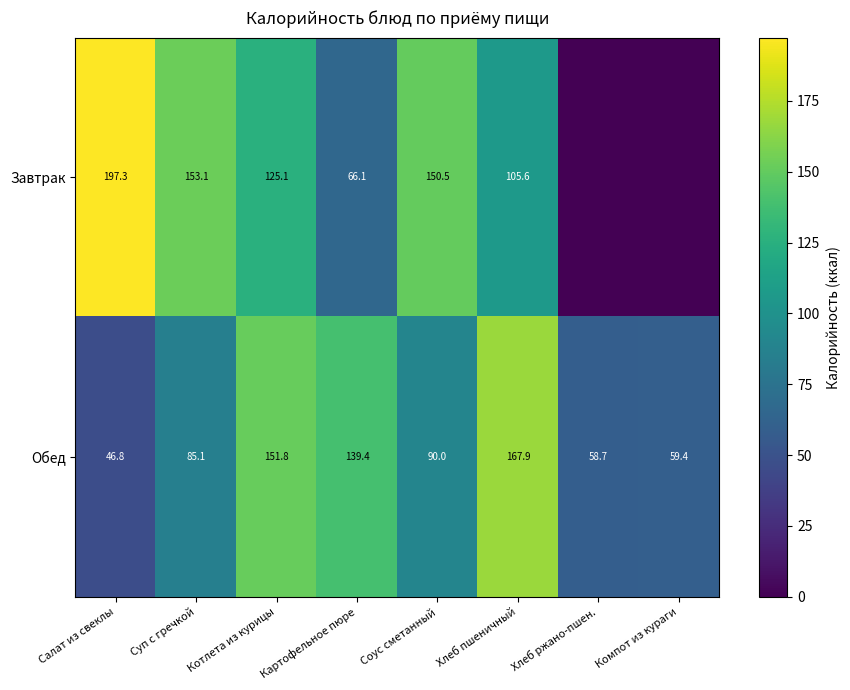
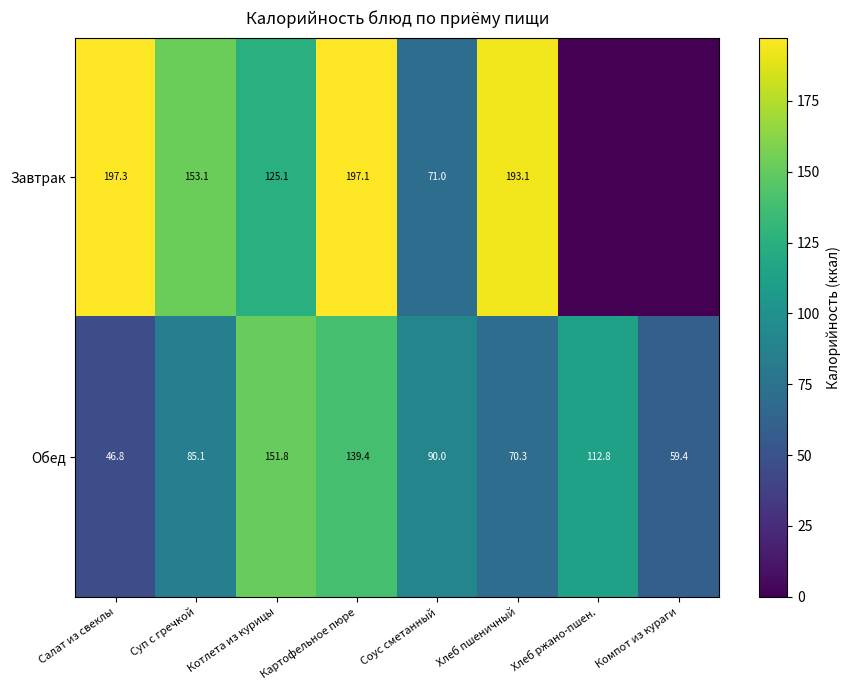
Завтрак, Картофельное пюре: 66.1 -> 197.1
Завтрак, Соус сметанный: 150.5 -> 71.0
Завтрак, Хлеб пшеничный: 105.6 -> 193.1
Обед, Хлеб пшеничный: 167.9 -> 70.3
Обед, Хлеб ржано-пшен.: 58.7 -> 112.8
